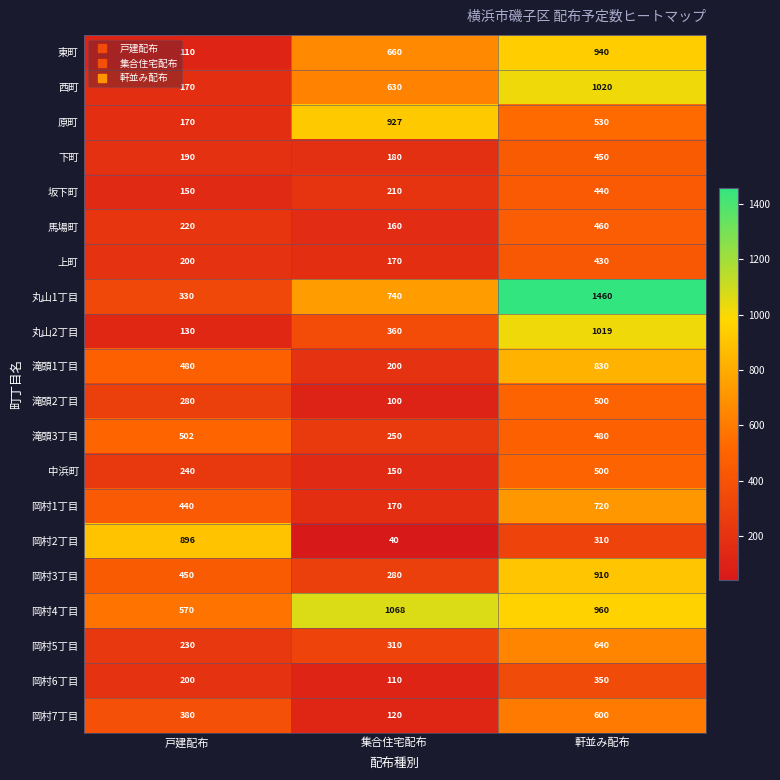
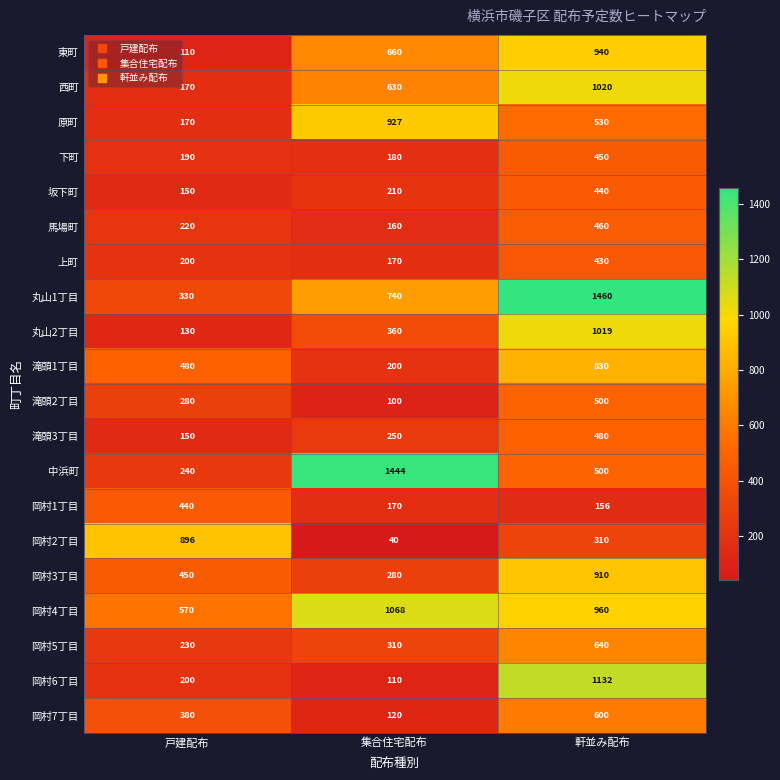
滝頭3丁目, 戸建配布: 502 -> 150
中浜町, 集合住宅配布: 150 -> 1444
岡村1丁目, 軒並み配布: 720 -> 156
岡村6丁目, 軒並み配布: 350 -> 1132
